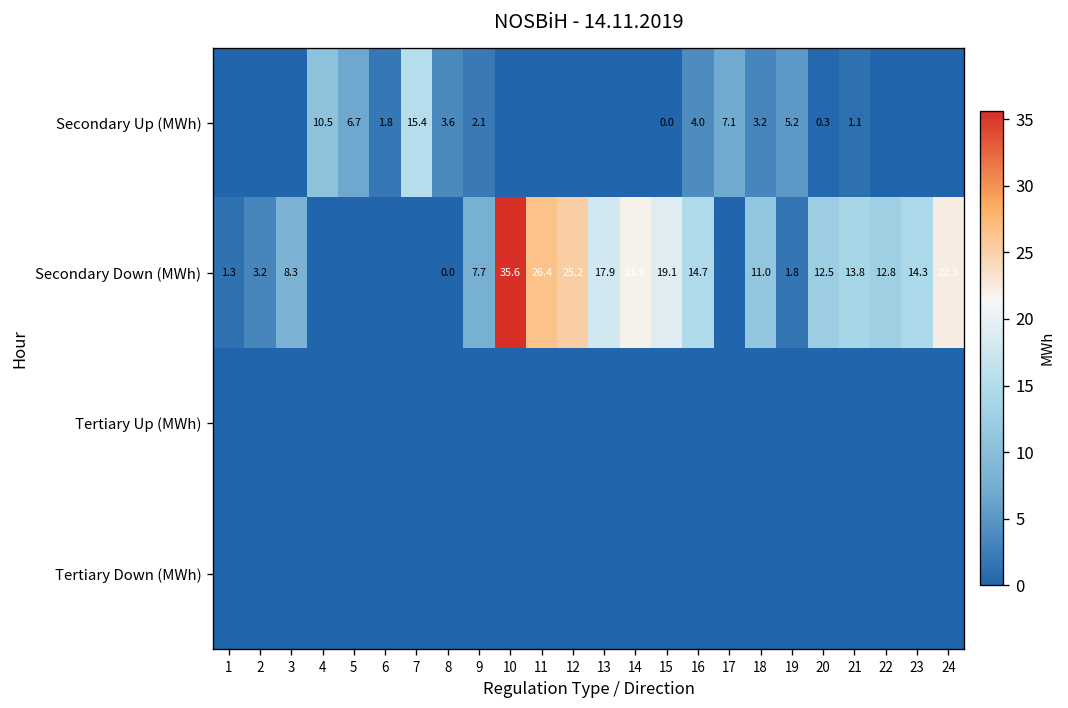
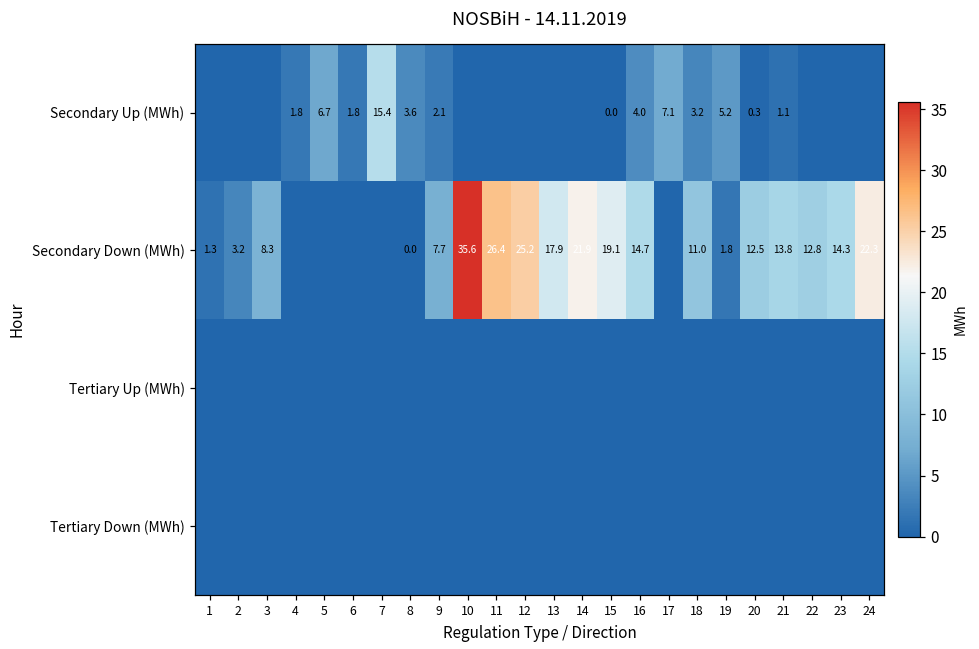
Secondary Up (MWh), 4: 10.5 -> 1.8
